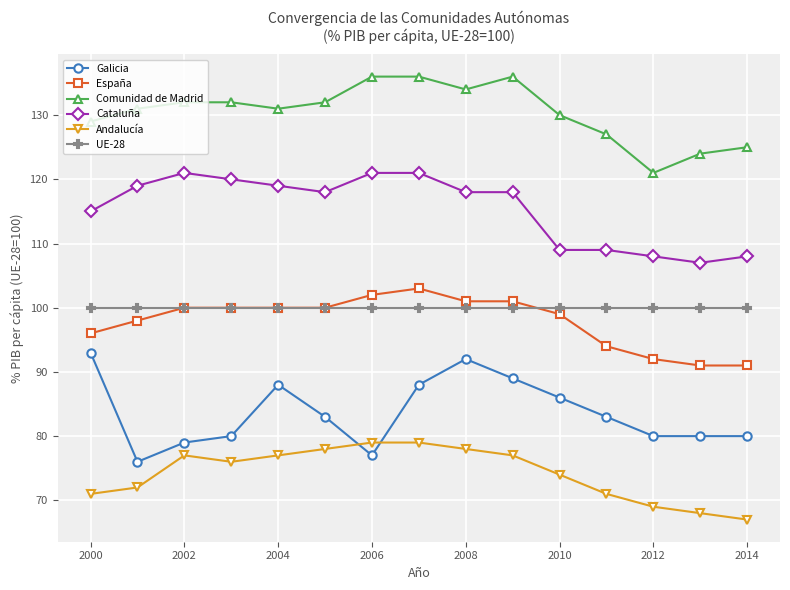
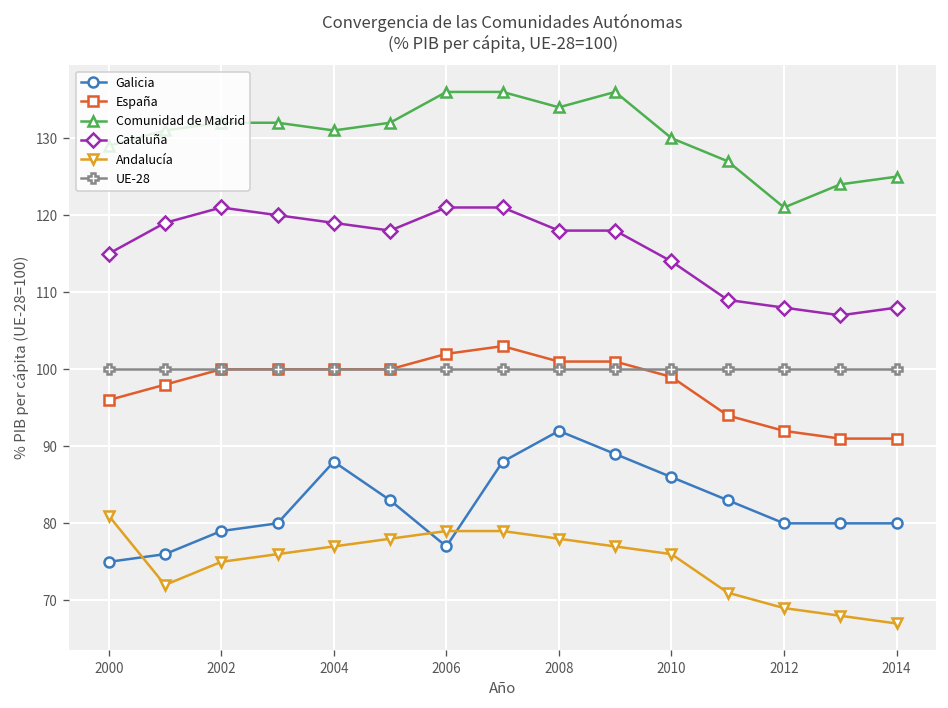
Galicia, 2000: 93 -> 75
Andalucía, 2000: 71 -> 81
Andalucía, 2002: 77 -> 75
Cataluña, 2010: 109 -> 114
Andalucía, 2010: 74 -> 76
